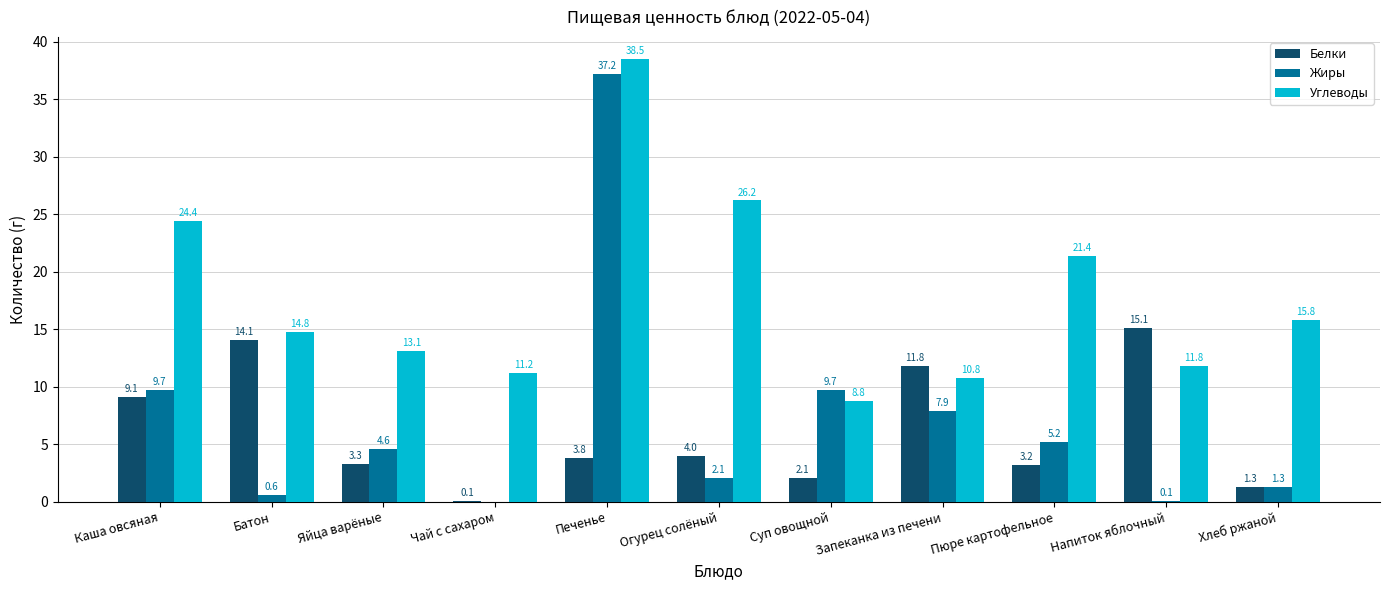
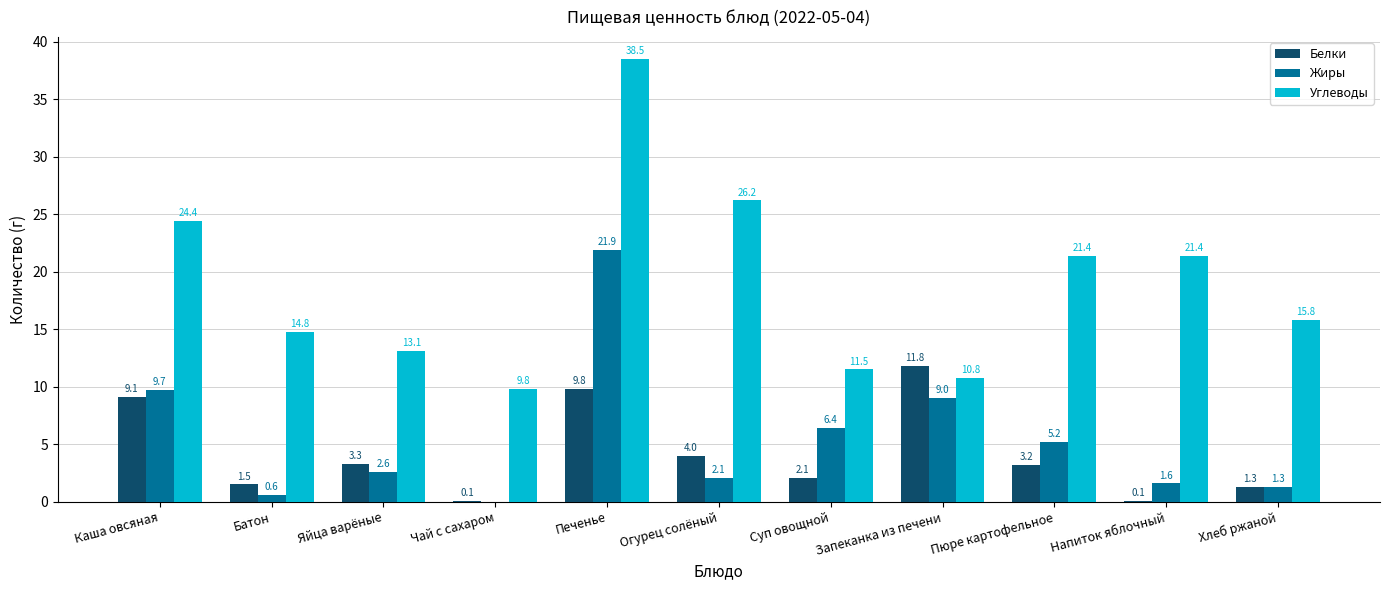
Белки, Батон: 14.1 -> 1.5
Жиры, Яйца варёные: 4.6 -> 2.6
Углеводы, Чай с сахаром: 11.2 -> 9.8
Белки, Печенье: 3.8 -> 9.8
Жиры, Печенье: 37.2 -> 21.9
Жиры, Суп овощной: 9.7 -> 6.4
Углеводы, Суп овощной: 8.8 -> 11.5
Жиры, Запеканка из печени: 7.9 -> 9.0
Белки, Напиток яблочный: 15.1 -> 0.1
Жиры, Напиток яблочный: 0.1 -> 1.6
Углеводы, Напиток яблочный: 11.8 -> 21.4
